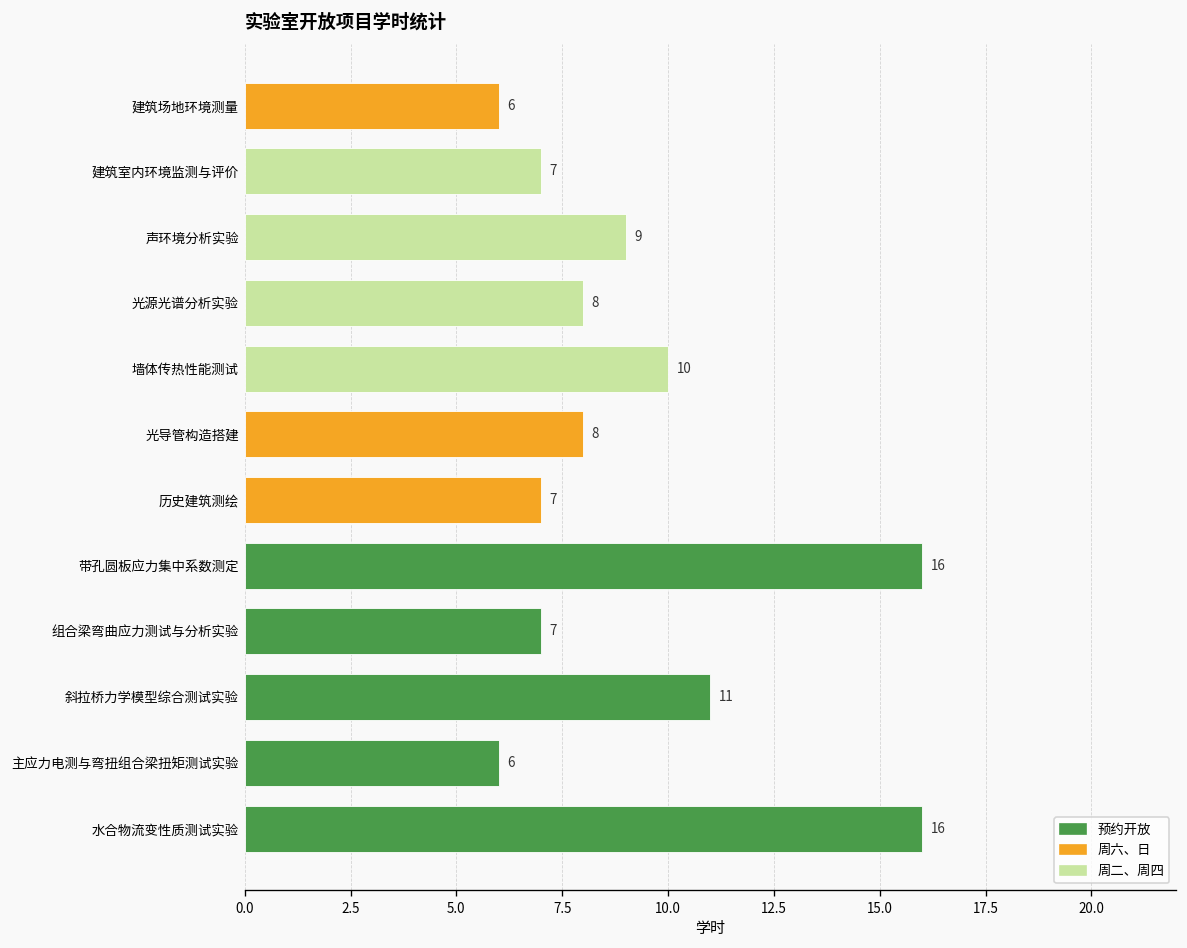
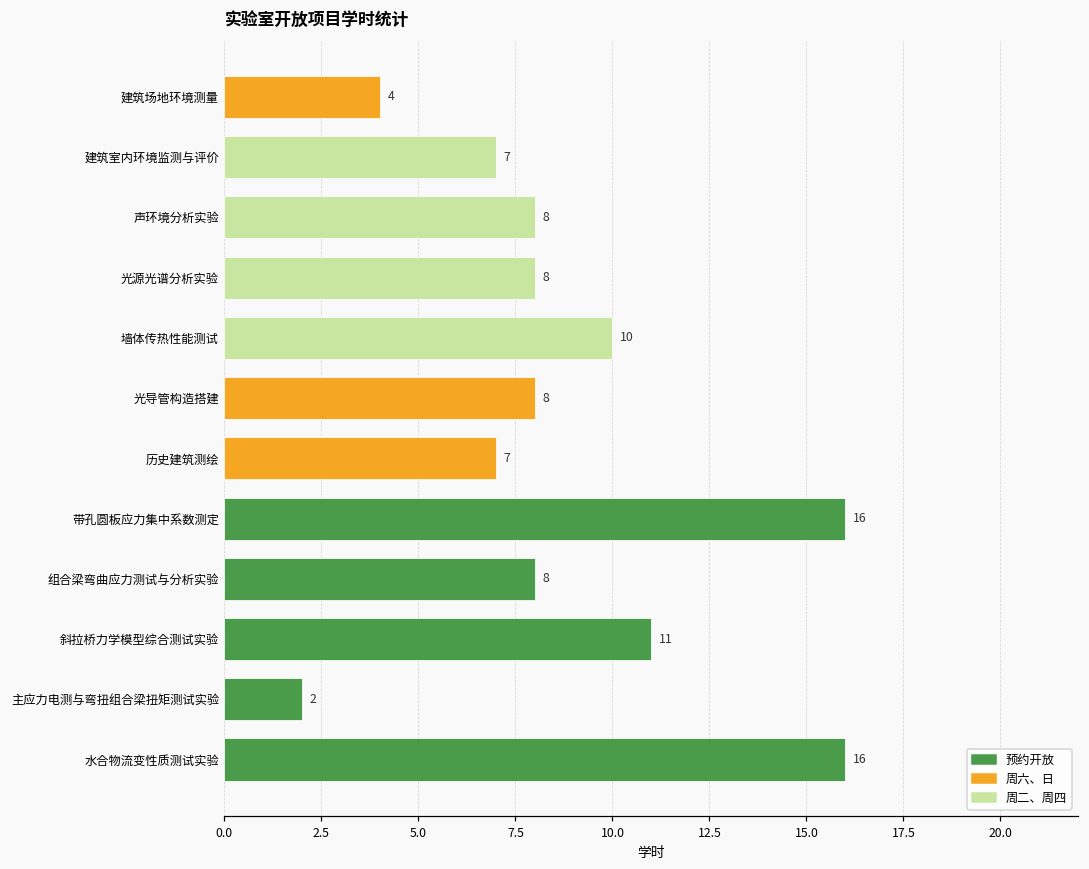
建筑场地环境测量: 6 -> 4
声环境分析实验: 9 -> 8
组合梁弯曲应力测试与分析实验: 7 -> 8
主应力电测与弯扭组合梁扭矩测试实验: 6 -> 2
